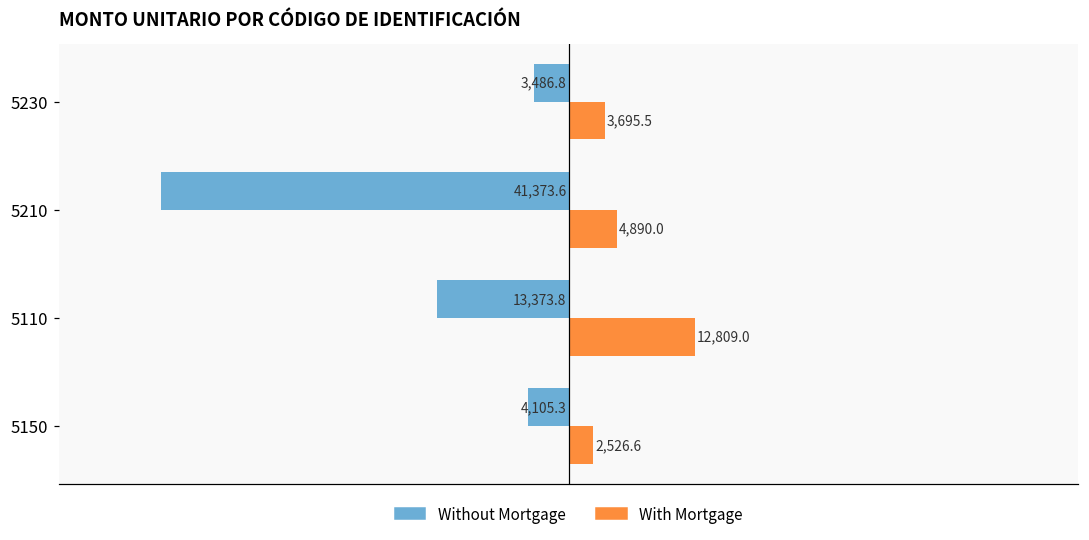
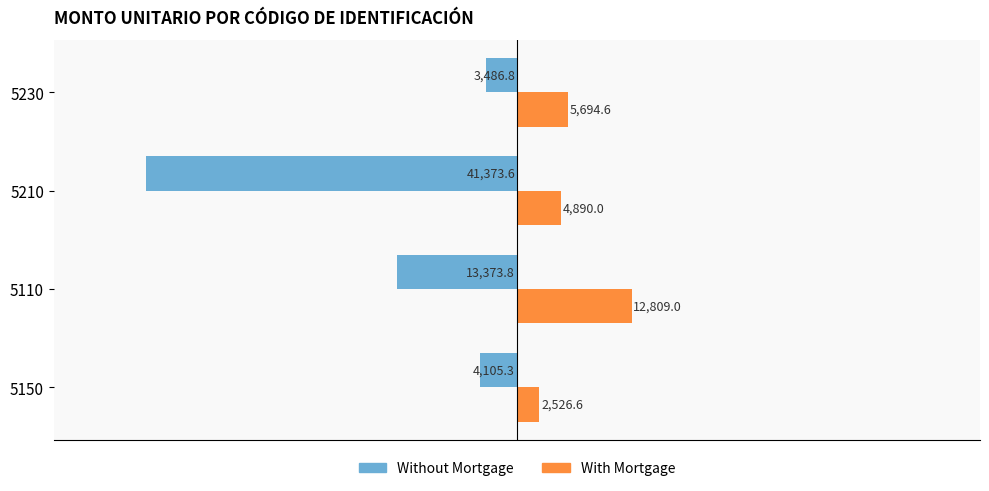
With Mortgage, 5230: 3,695.5 -> 5,694.6
